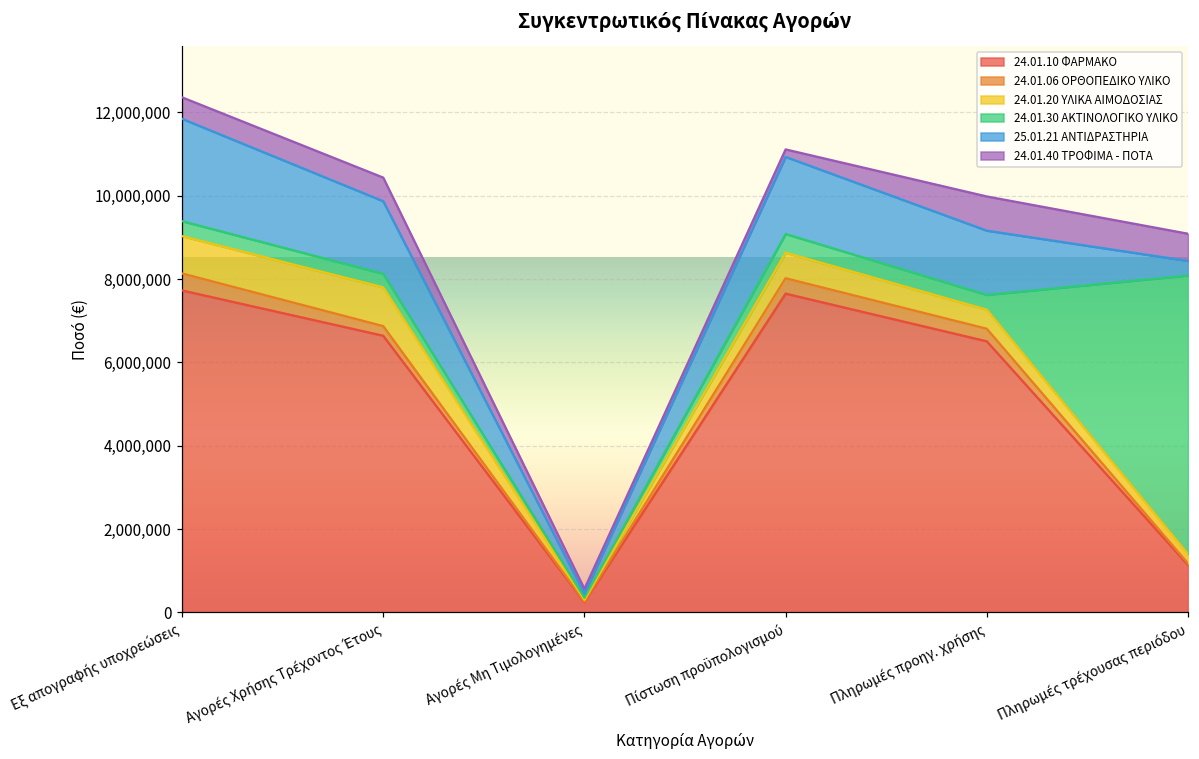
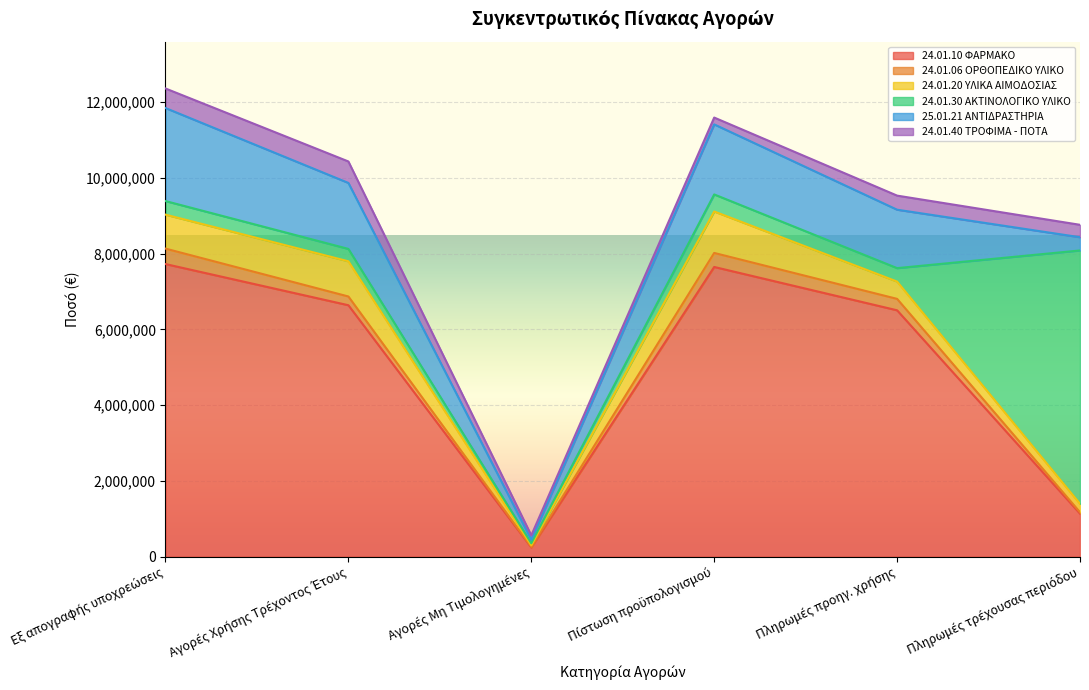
24.01.20 ΥΛΙΚΑ ΑΙΜΟΔΟΣΙΑΣ, Πίστωση προϋπολογισμού: 600,000 -> 1,100,000
24.01.40 ΤΡΟΦΙΜΑ - ΠΟΤΑ, Πληρωμές προηγ. χρήσης: 800,000 -> 400,000
24.01.40 ΤΡΟΦΙΜΑ - ΠΟΤΑ, Πληρωμές τρέχουσας περιόδου: 700,000 -> 300,000
